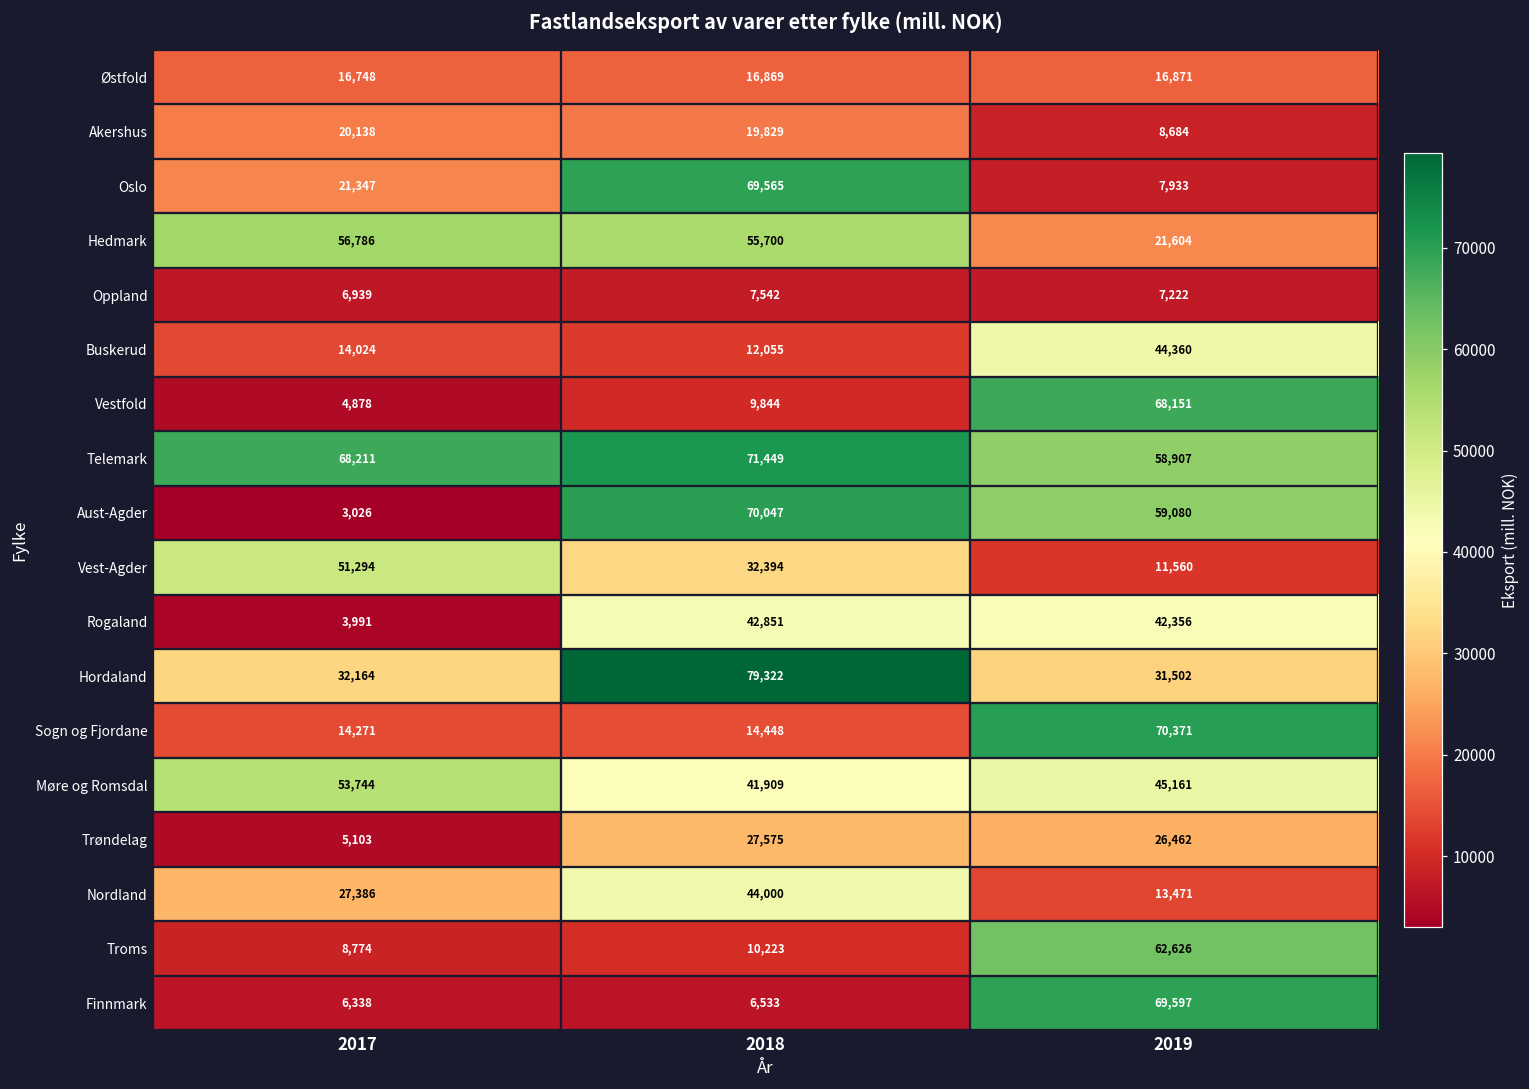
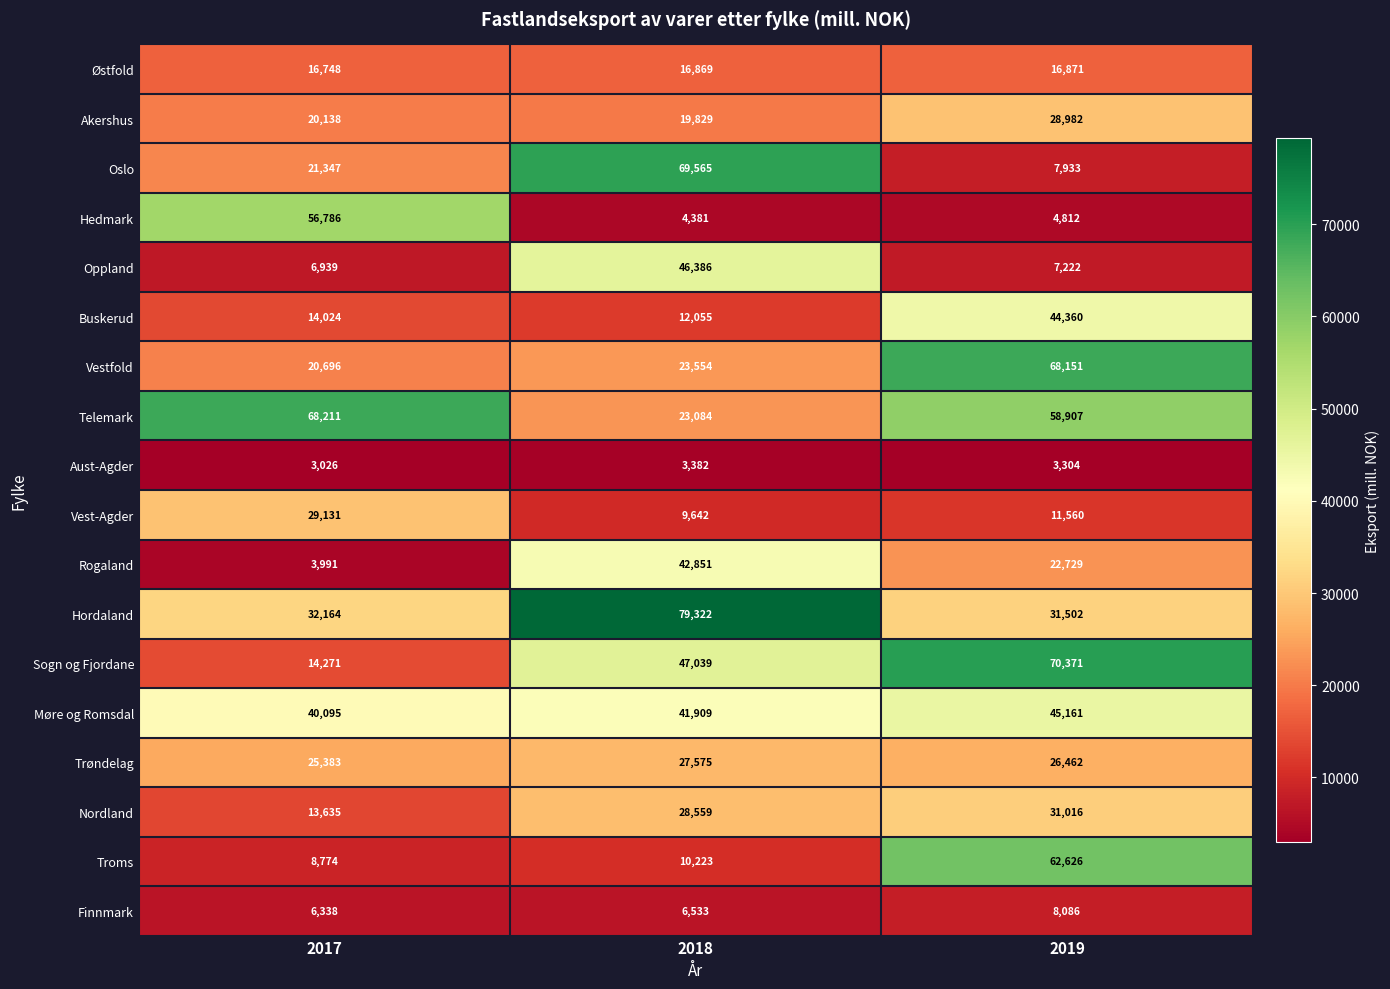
Akershus, 2019: 8,684 -> 28,982
Hedmark, 2018: 55,700 -> 4,381
Hedmark, 2019: 21,604 -> 4,812
Oppland, 2018: 7,542 -> 46,386
Vestfold, 2017: 4,878 -> 20,696
Vestfold, 2018: 9,844 -> 23,554
Telemark, 2018: 71,449 -> 23,084
Aust-Agder, 2018: 70,047 -> 3,382
Aust-Agder, 2019: 59,080 -> 3,304
Vest-Agder, 2017: 51,294 -> 29,131
Vest-Agder, 2018: 32,394 -> 9,642
Rogaland, 2019: 42,356 -> 22,729
Sogn og Fjordane, 2018: 14,448 -> 47,039
Møre og Romsdal, 2017: 53,744 -> 40,095
Trøndelag, 2017: 5,103 -> 25,383
Nordland, 2017: 27,386 -> 13,635
Nordland, 2018: 44,000 -> 28,559
Nordland, 2019: 13,471 -> 31,016
Finnmark, 2019: 69,597 -> 8,086
